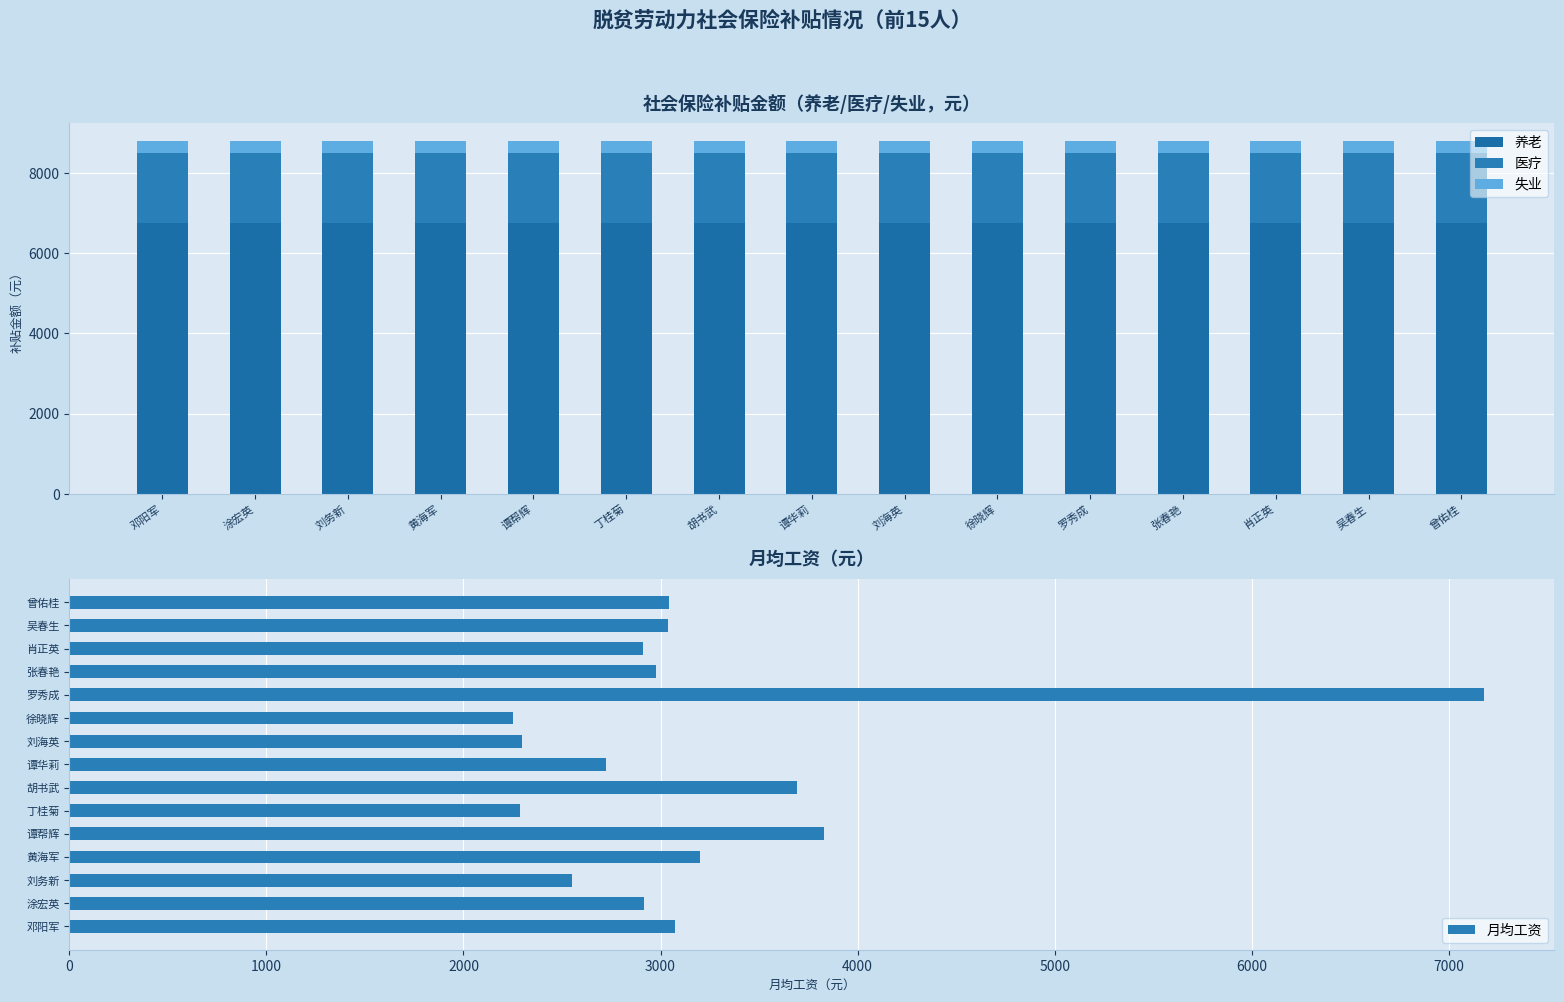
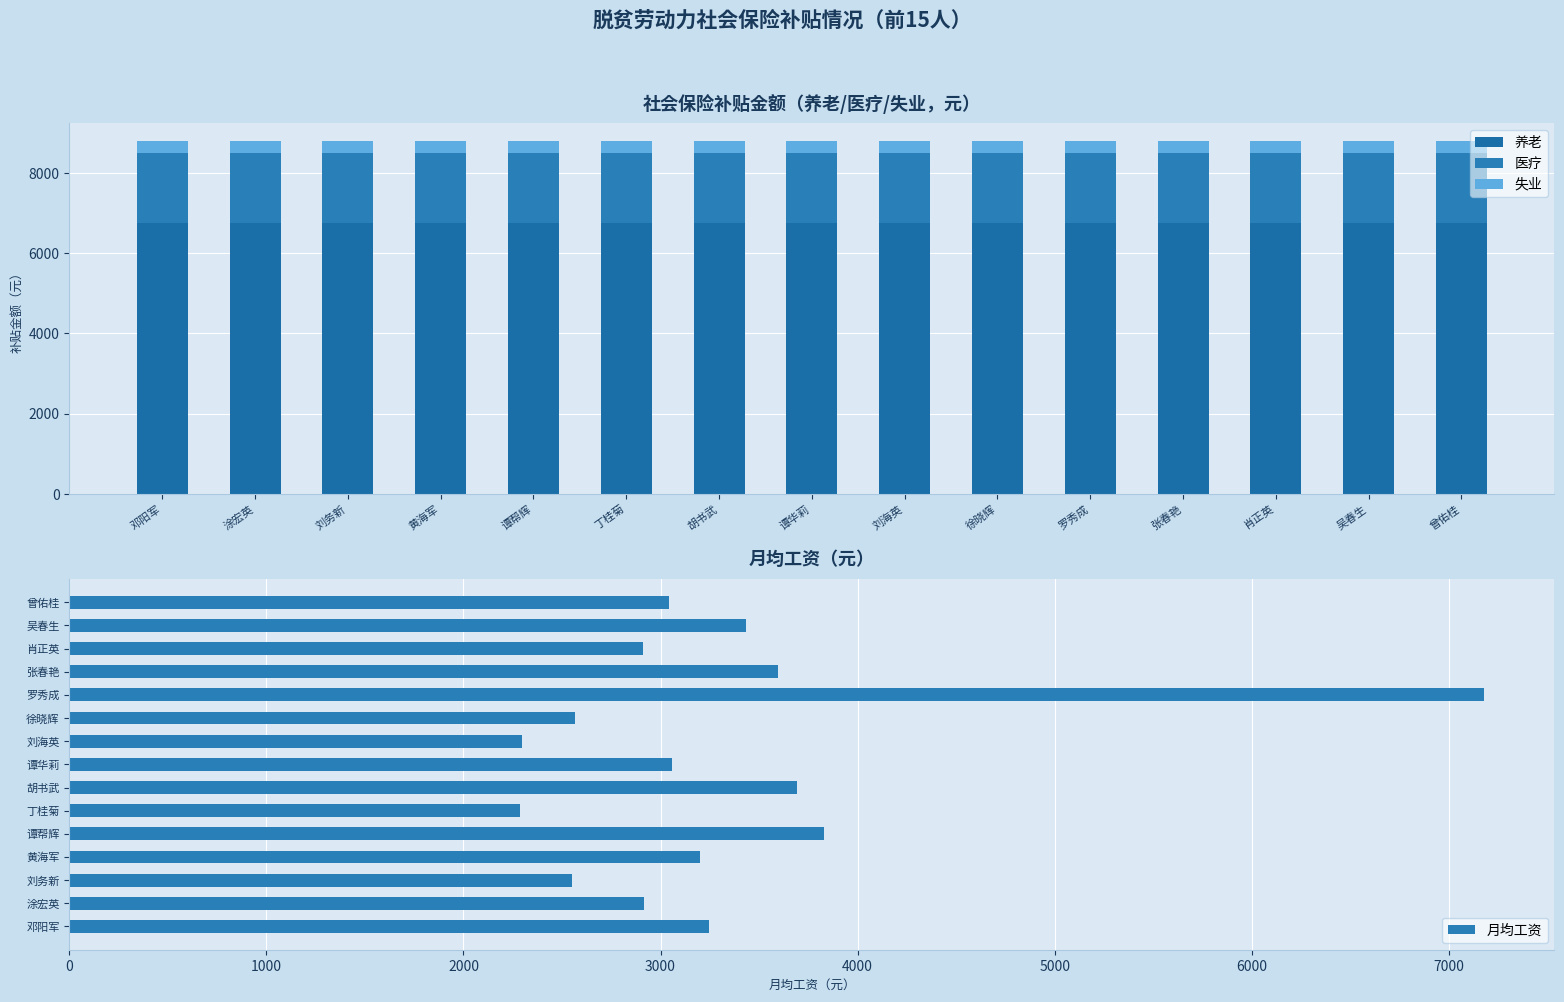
月均工资（元）, 吴春生: 3040 -> 3430
月均工资（元）, 张春艳: 2980 -> 3590
月均工资（元）, 徐晓辉: 2250 -> 2560
月均工资（元）, 谭华莉: 2720 -> 3060
月均工资（元）, 邓阳军: 3070 -> 3250
